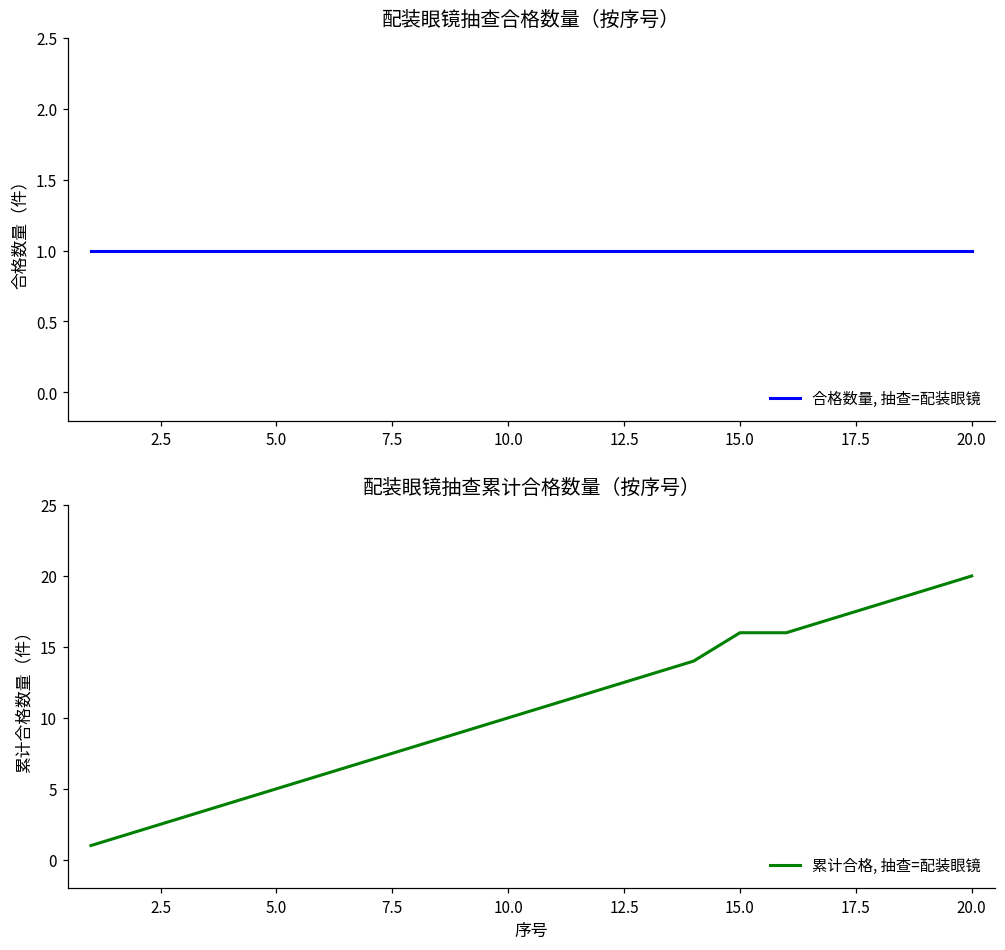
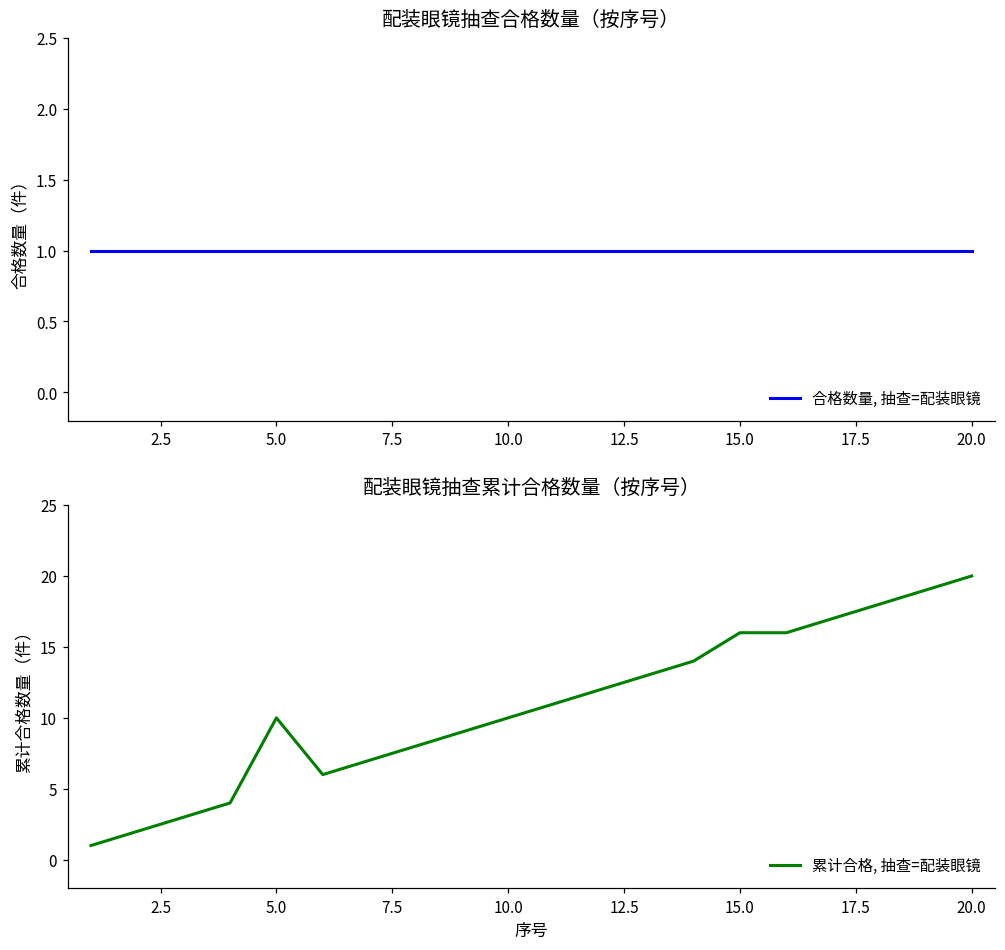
配装眼镜抽查累计合格数量（按序号）, 5.0: 5 -> 10
